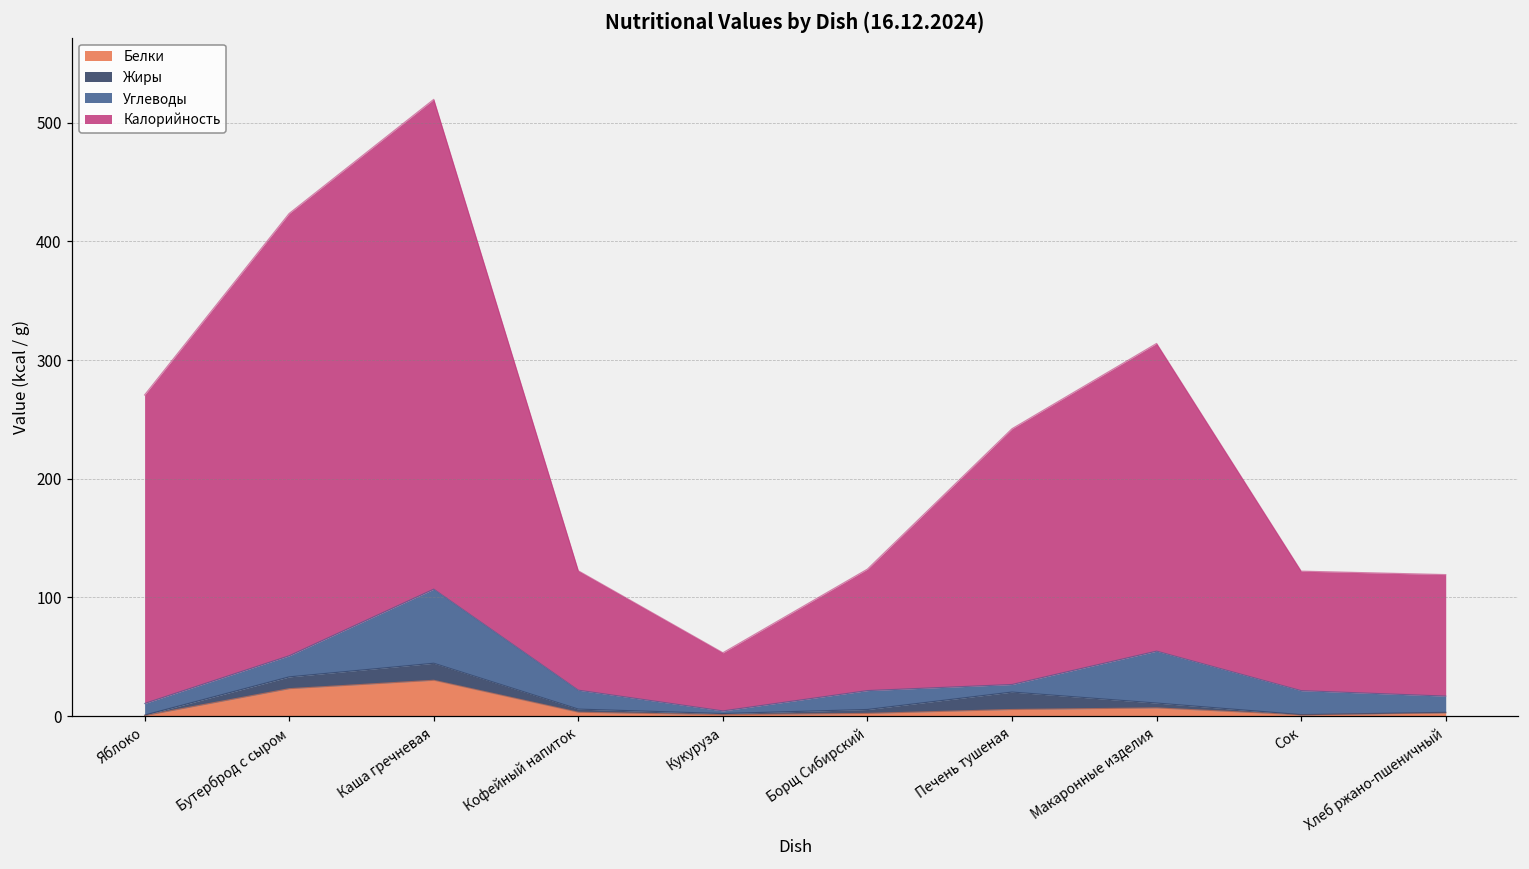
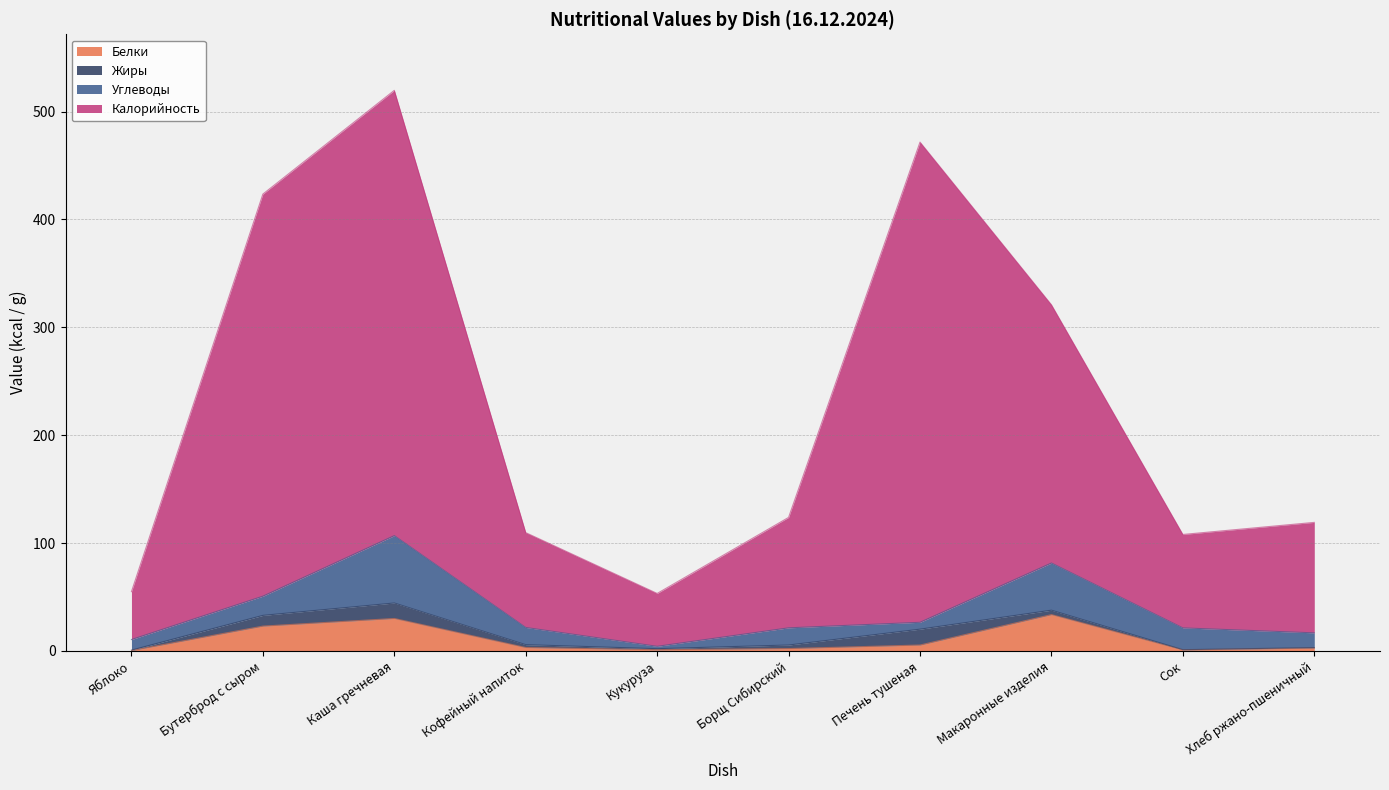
Калорийность, Яблоко: 260 -> 44
Калорийность, Кофейный напиток: 101 -> 88
Калорийность, Печень тушеная: 216 -> 445
Белки, Макаронные изделия: 7 -> 34
Калорийность, Макаронные изделия: 259 -> 239
Калорийность, Сок: 101 -> 87
